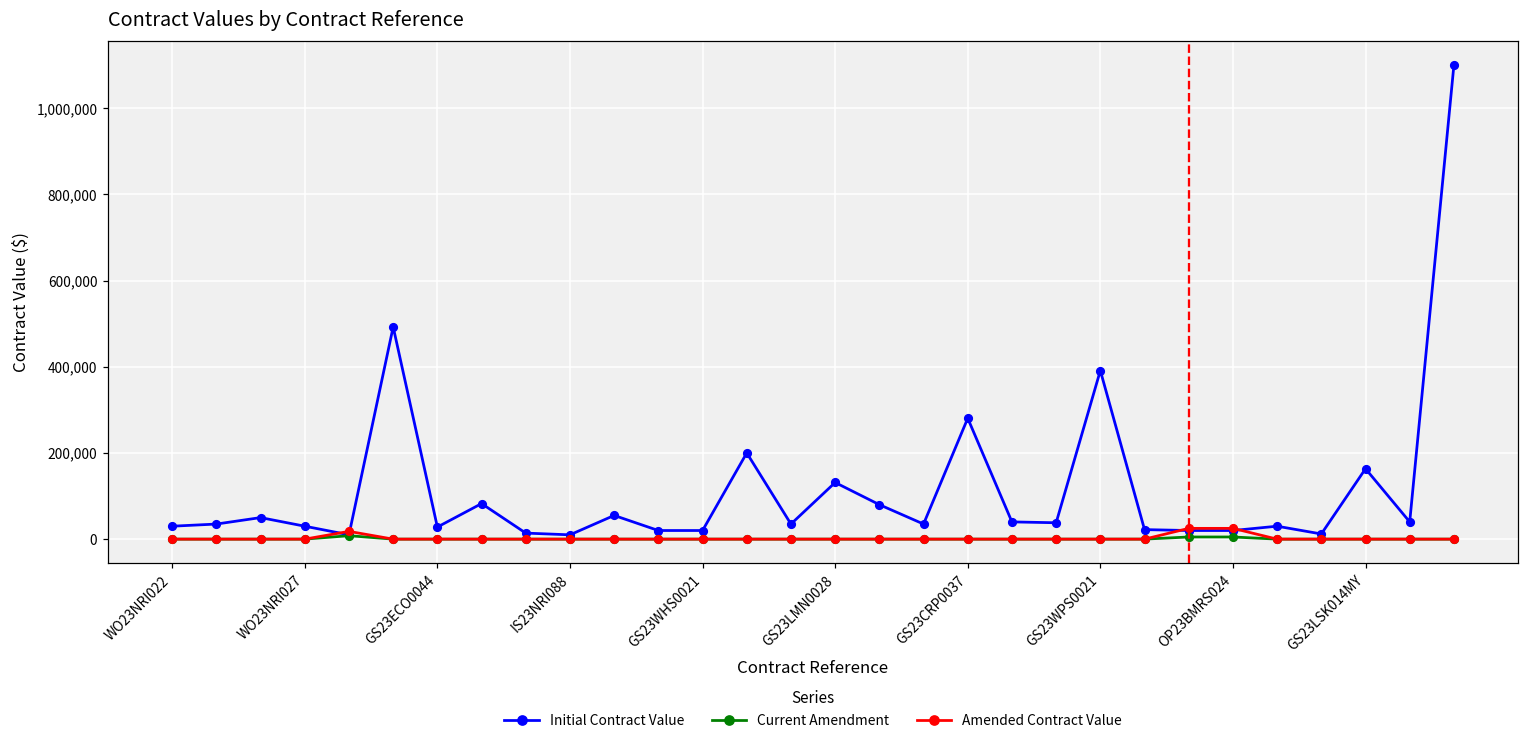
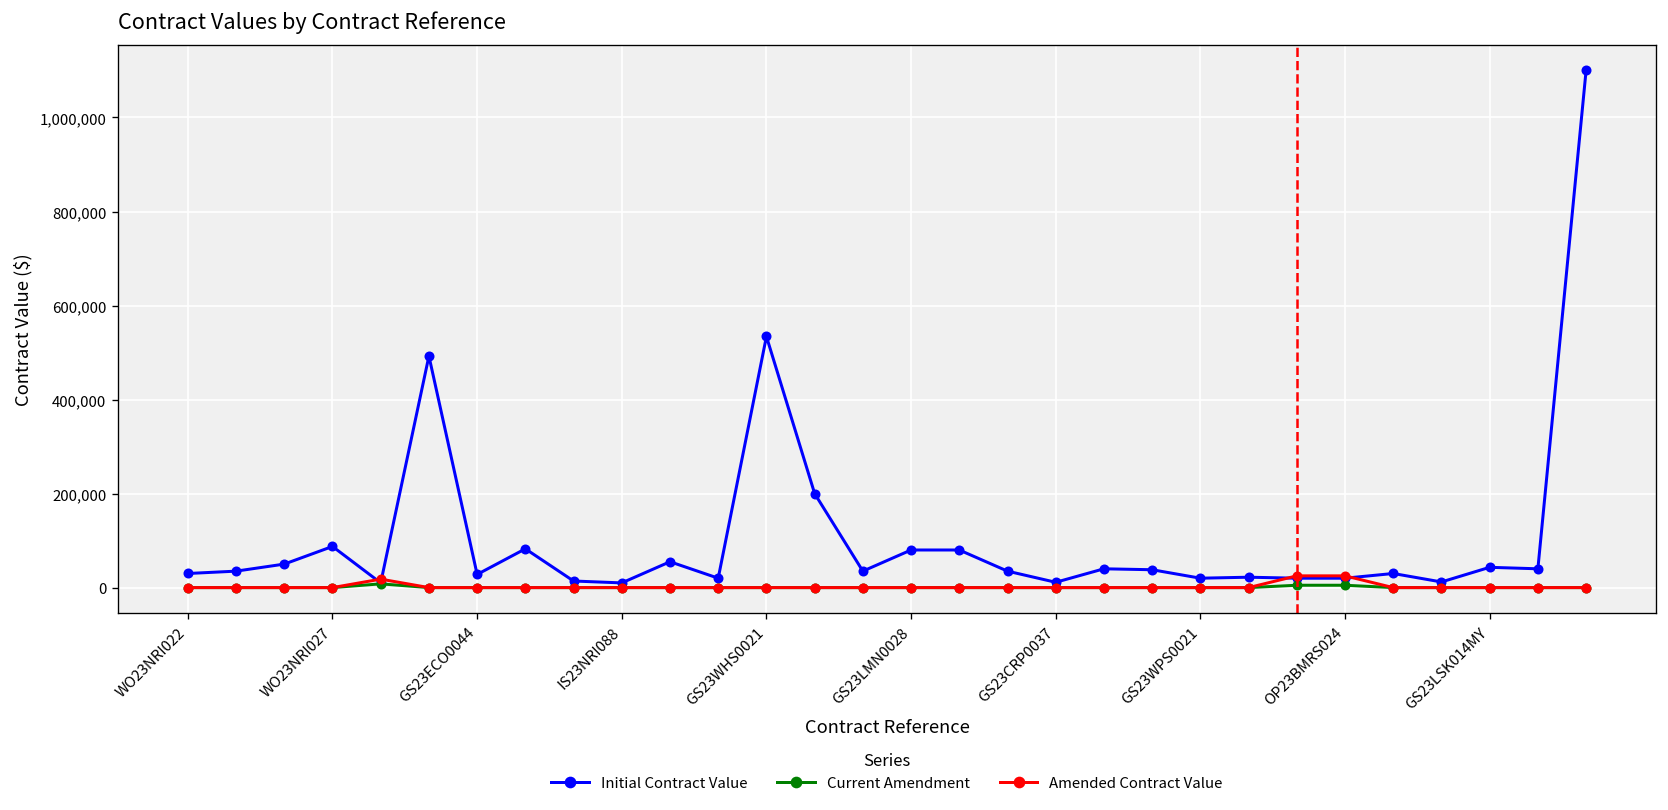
Initial Contract Value, WO23NRI027: 30,000 -> 90,000
Initial Contract Value, GS23WHS0021: 20,000 -> 530,000
Initial Contract Value, GS23LMN0028: 130,000 -> 80,000
Initial Contract Value, GS23CRP0037: 280,000 -> 10,000
Initial Contract Value, GS23WPS0021: 390,000 -> 20,000
Initial Contract Value, GS23LSK014MY: 160,000 -> 40,000
